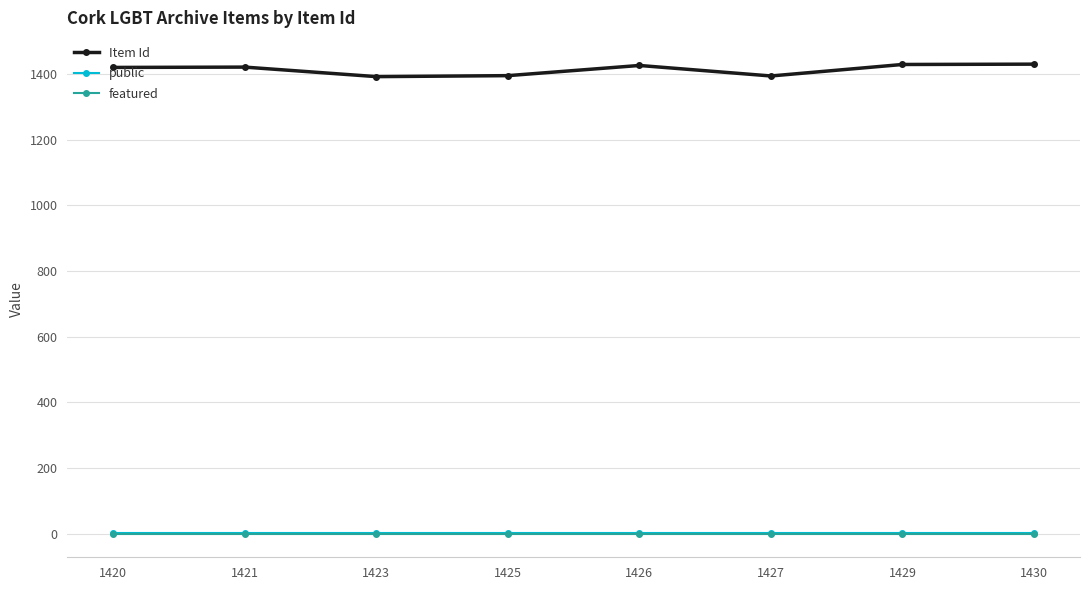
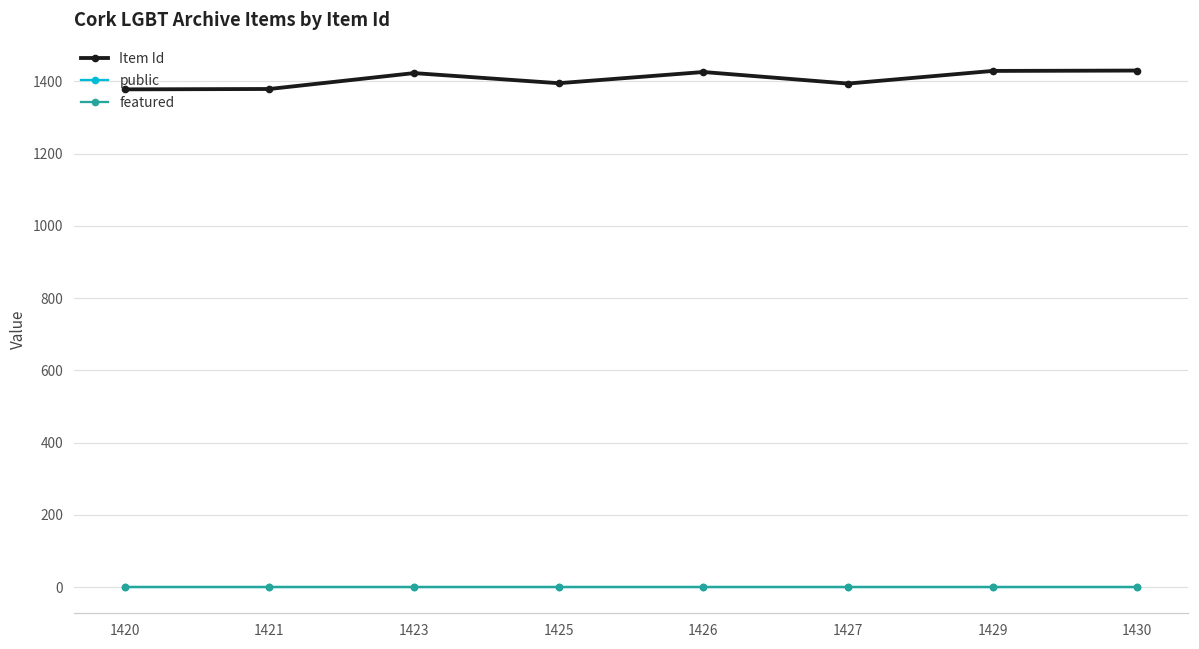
Item Id, 1420: 1420 -> 1380
Item Id, 1421: 1420 -> 1380
Item Id, 1423: 1390 -> 1420
